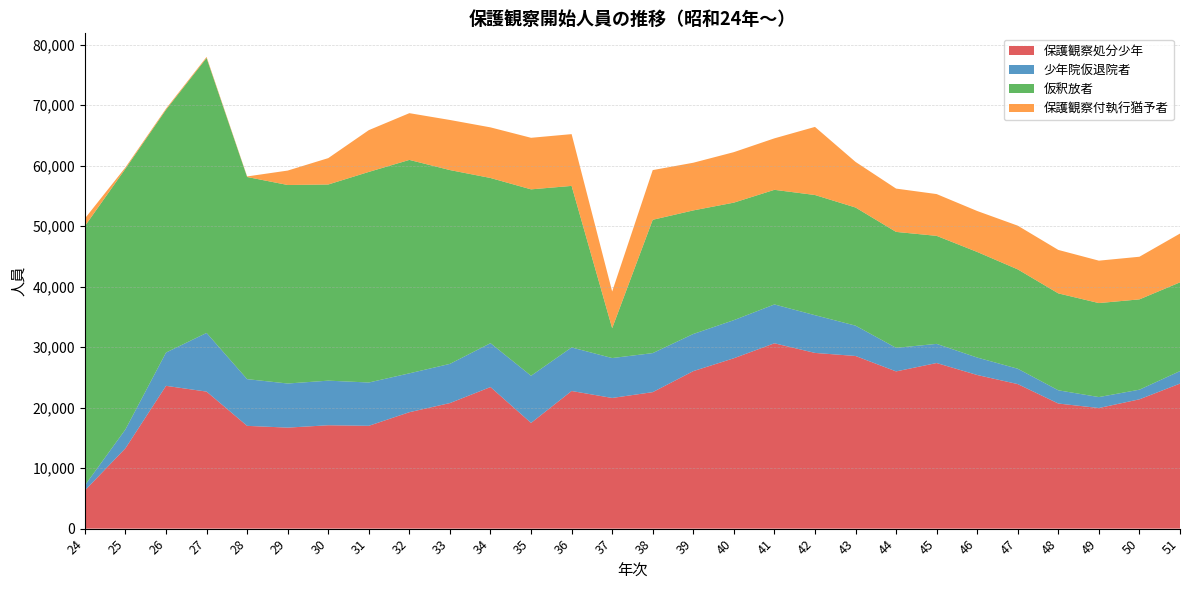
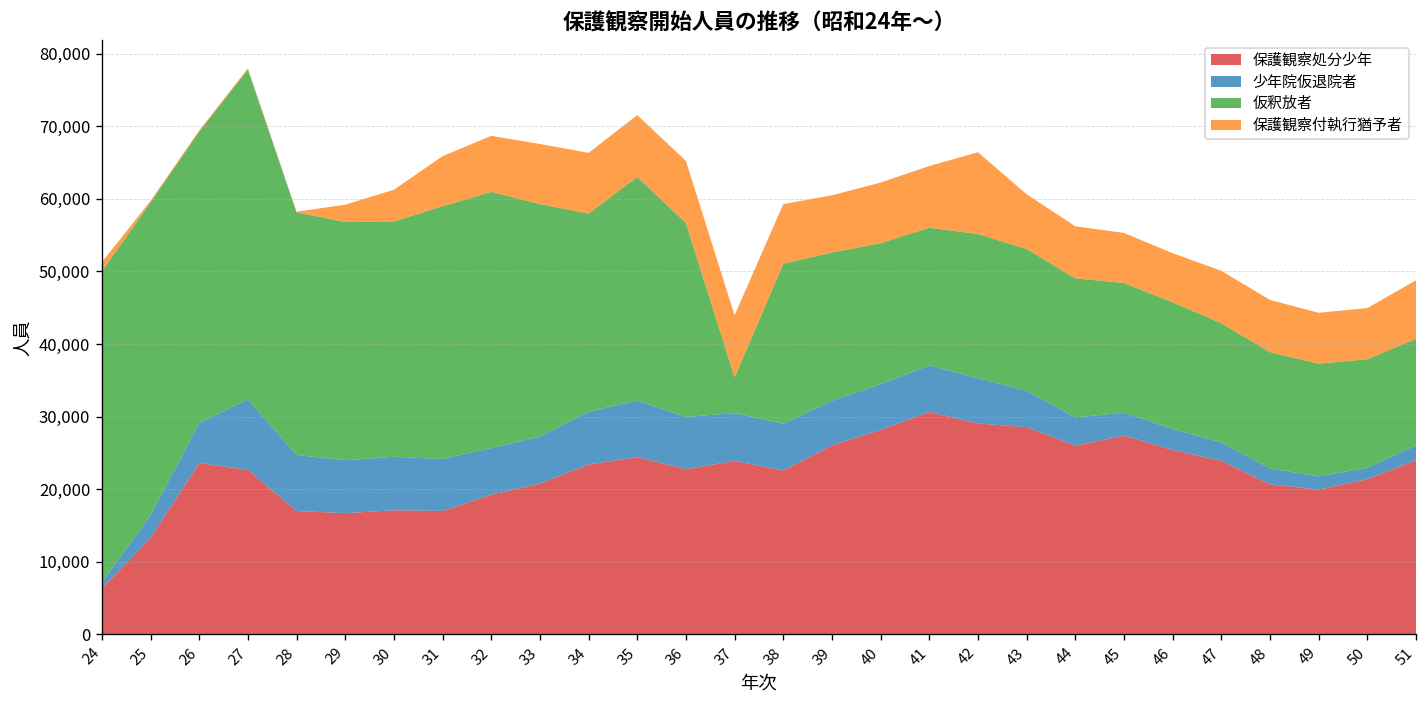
保護観察処分少年, 35: 17,000 -> 24,000
保護観察処分少年, 37: 22,000 -> 24,000
保護観察付執行猶予者, 37: 6,000 -> 9,000
